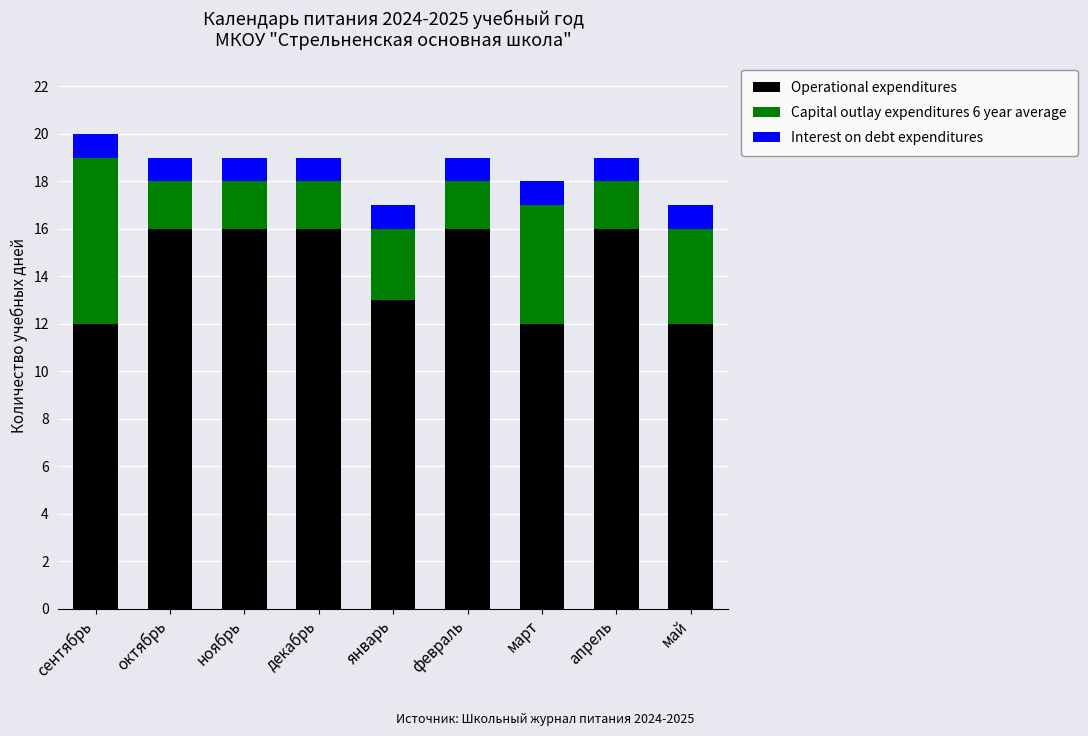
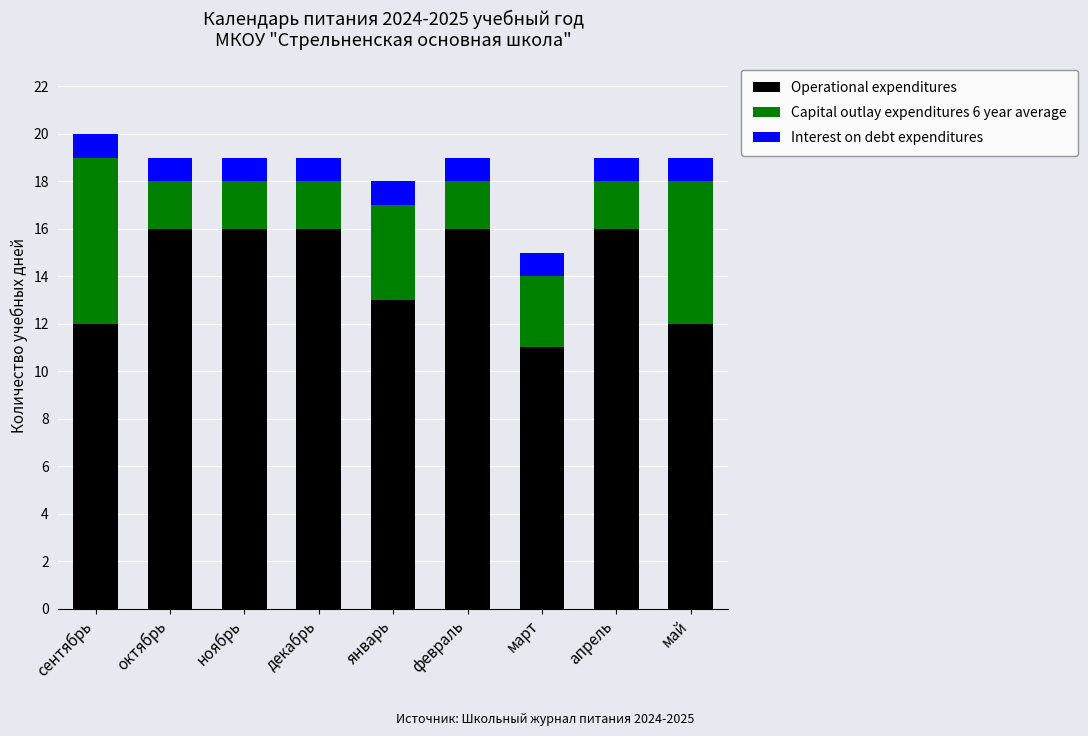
Capital outlay expenditures 6 year average, январь: 3 -> 4
Operational expenditures, март: 12 -> 11
Capital outlay expenditures 6 year average, март: 5 -> 3
Capital outlay expenditures 6 year average, май: 4 -> 6
